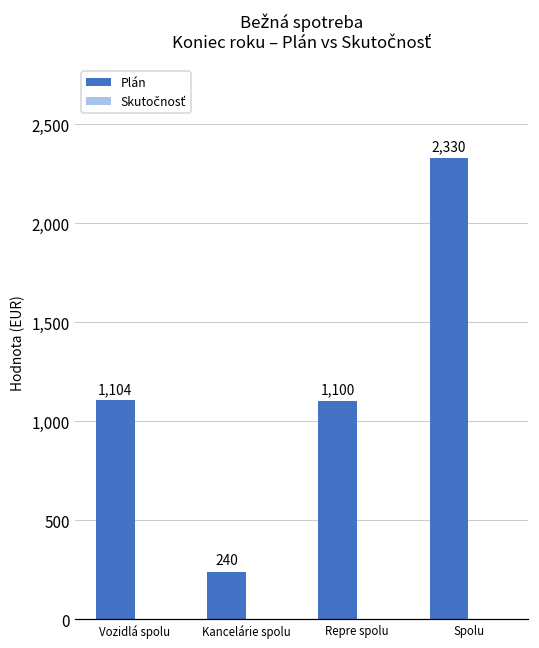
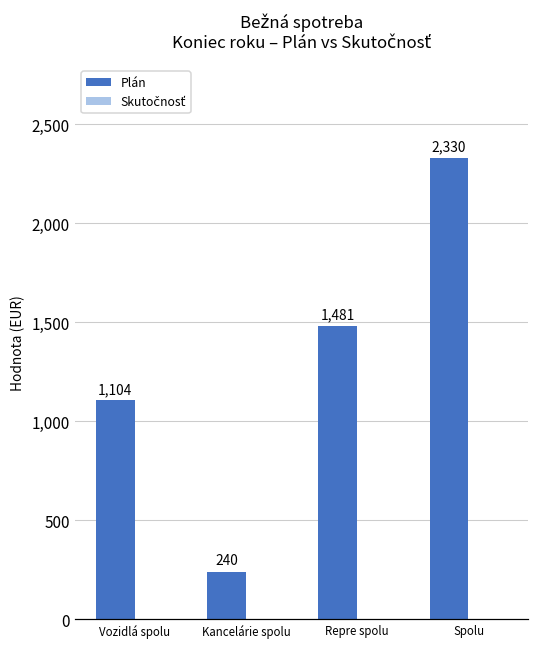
Plán, Repre spolu: 1,100 -> 1,481
